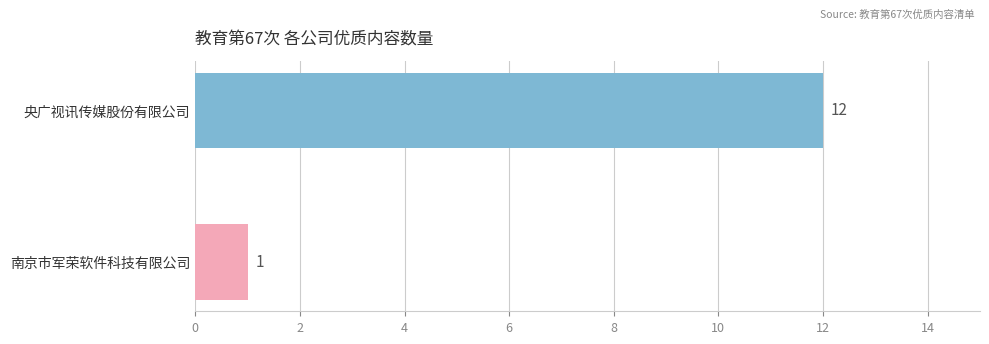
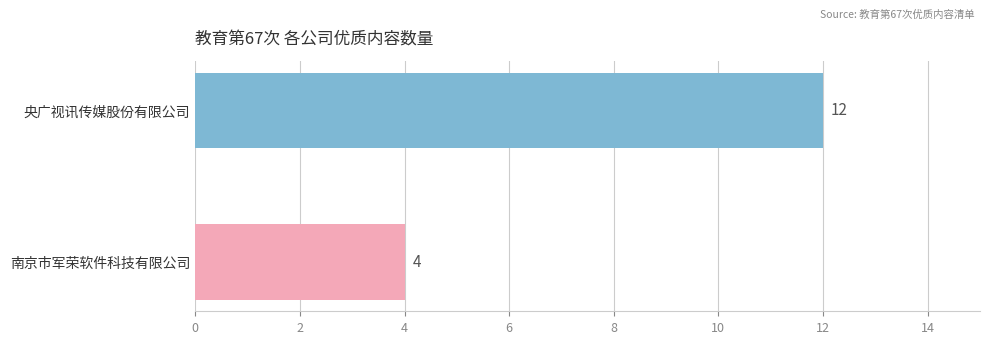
南京市军荣软件科技有限公司: 1 -> 4
